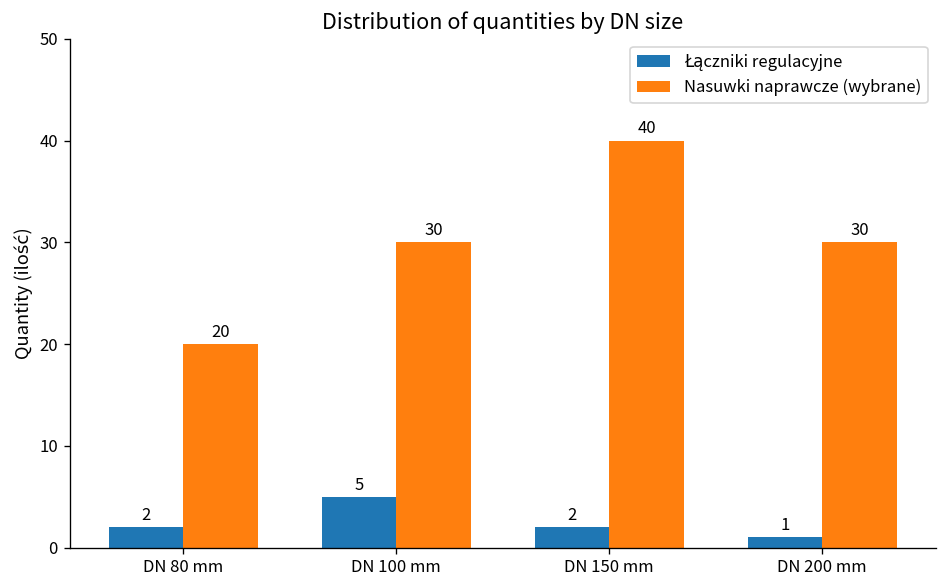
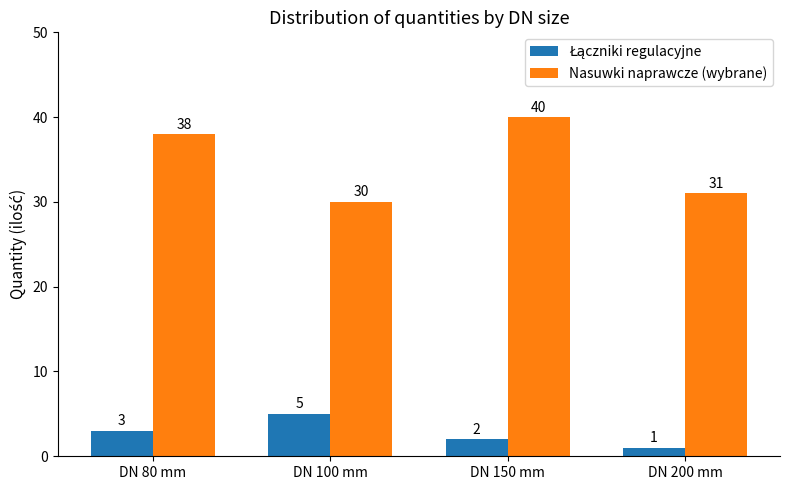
Łączniki regulacyjne, DN 80 mm: 2 -> 3
Nasuwki naprawcze (wybrane), DN 80 mm: 20 -> 38
Nasuwki naprawcze (wybrane), DN 200 mm: 30 -> 31
